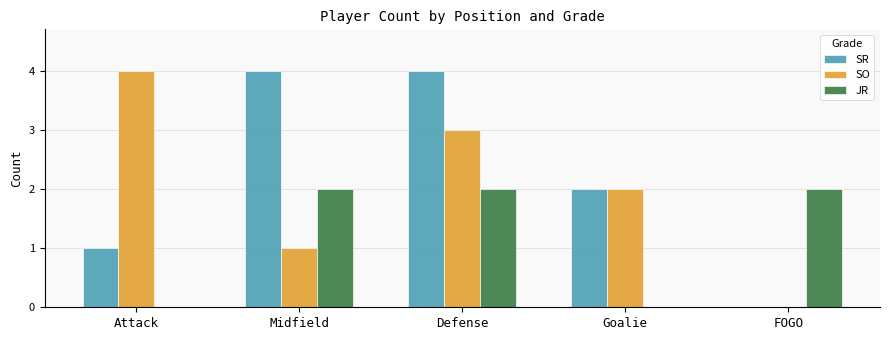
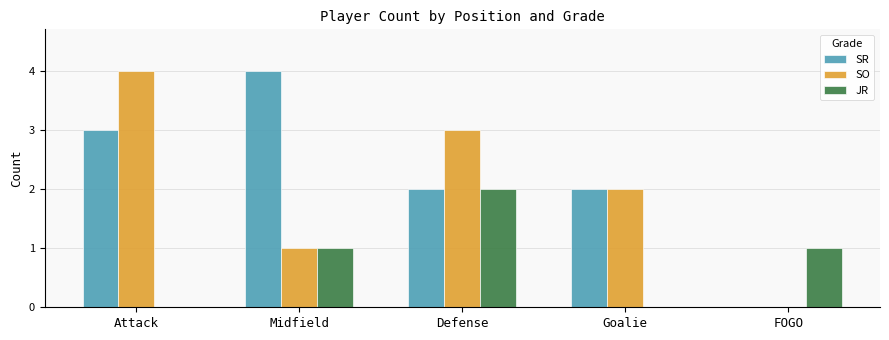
SR, Attack: 1 -> 3
JR, Midfield: 2 -> 1
SR, Defense: 4 -> 2
JR, FOGO: 2 -> 1
